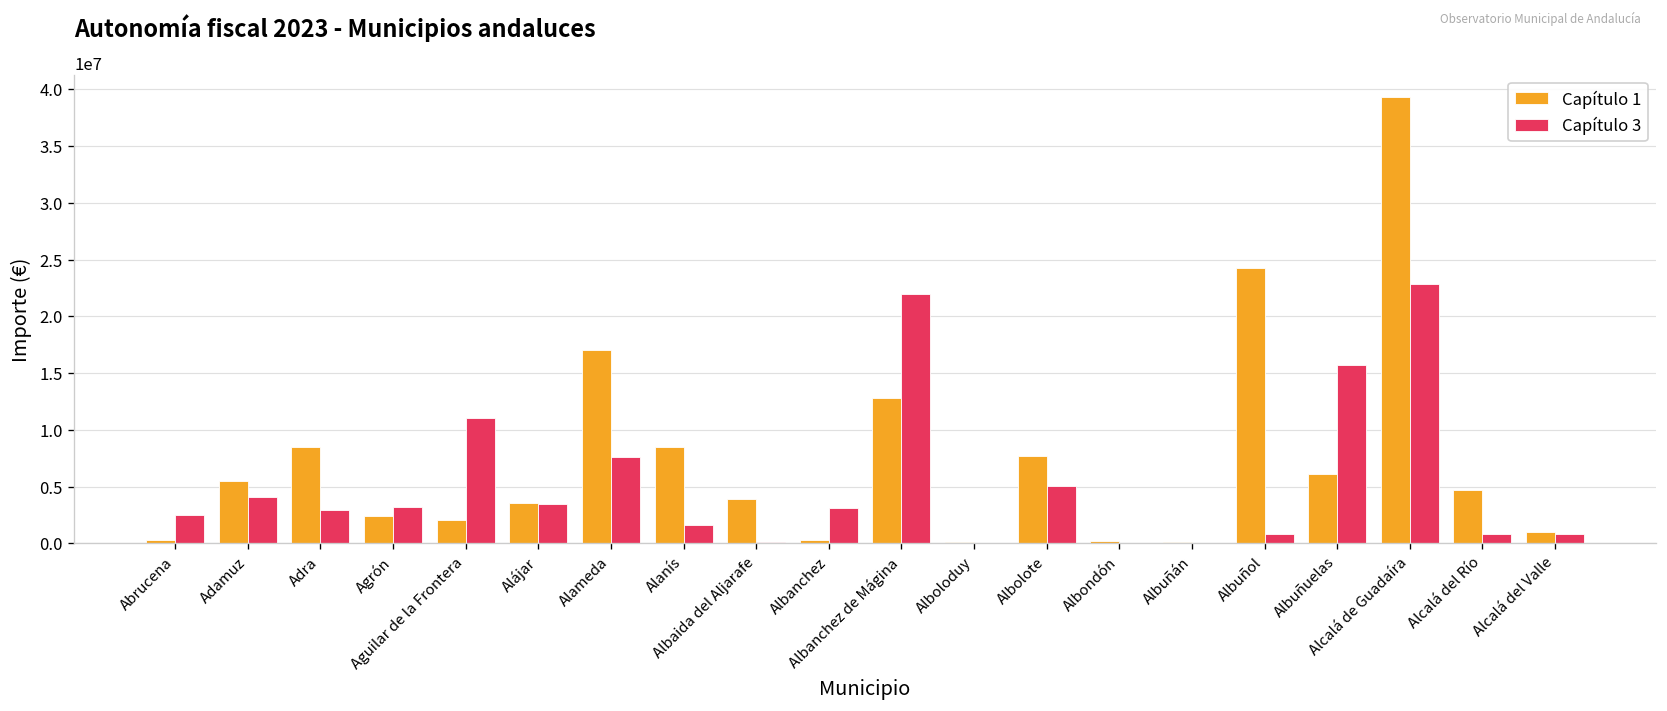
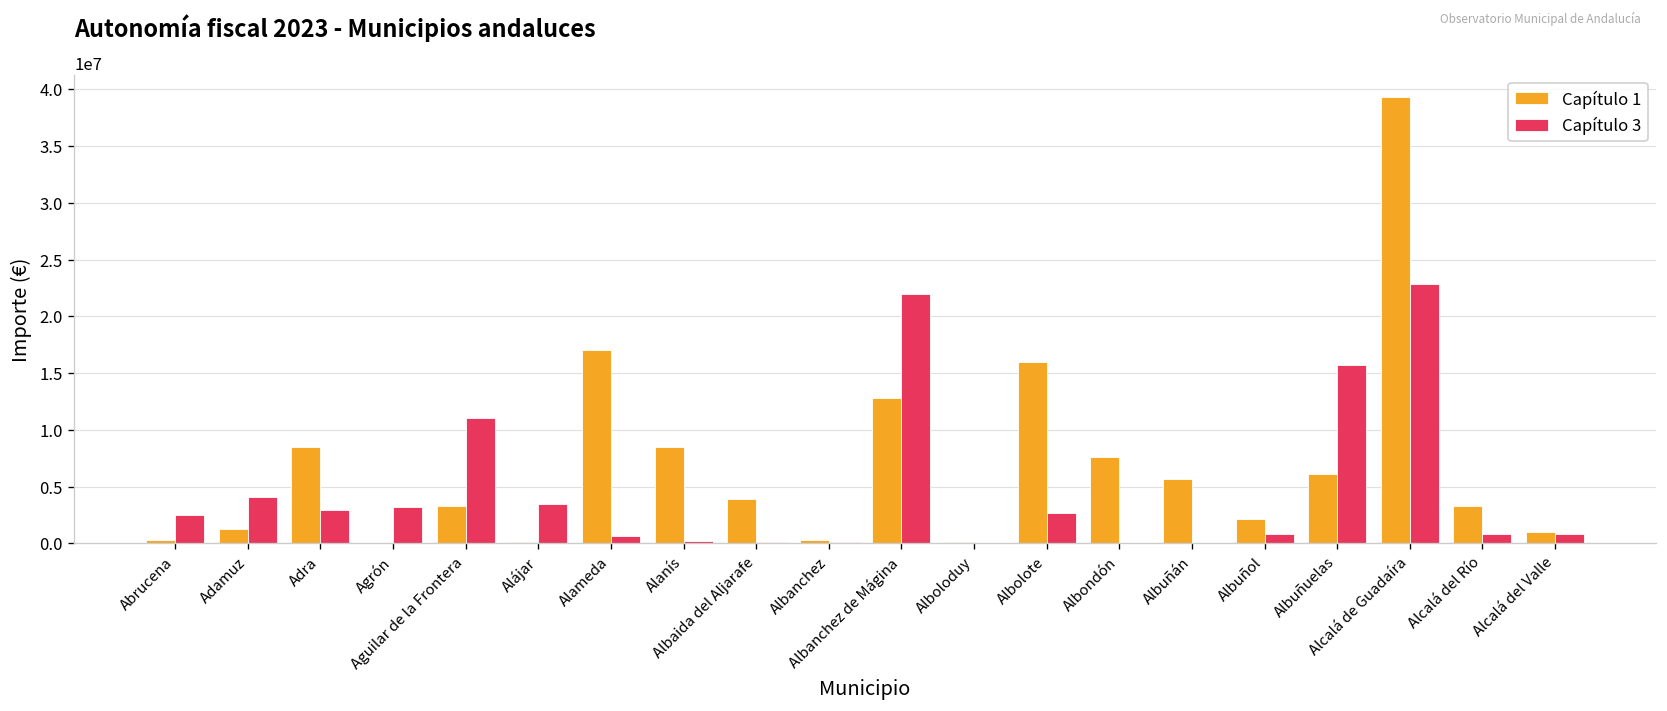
Capítulo 1, Adamuz: 6000000 -> 1000000
Capítulo 1, Agrón: 2000000 -> 0
Capítulo 1, Aguilar de la Frontera: 2000000 -> 3000000
Capítulo 1, Alájar: 4000000 -> 0
Capítulo 3, Alameda: 8000000 -> 1000000
Capítulo 3, Alanís: 2000000 -> 0
Capítulo 3, Albanchez: 3000000 -> 0
Capítulo 1, Albolote: 8000000 -> 16000000
Capítulo 3, Albolote: 5000000 -> 3000000
Capítulo 1, Albondón: 0 -> 8000000
Capítulo 1, Albuñán: 0 -> 6000000
Capítulo 1, Albuñol: 24000000 -> 2000000
Capítulo 1, Alcalá del Río: 5000000 -> 3000000
